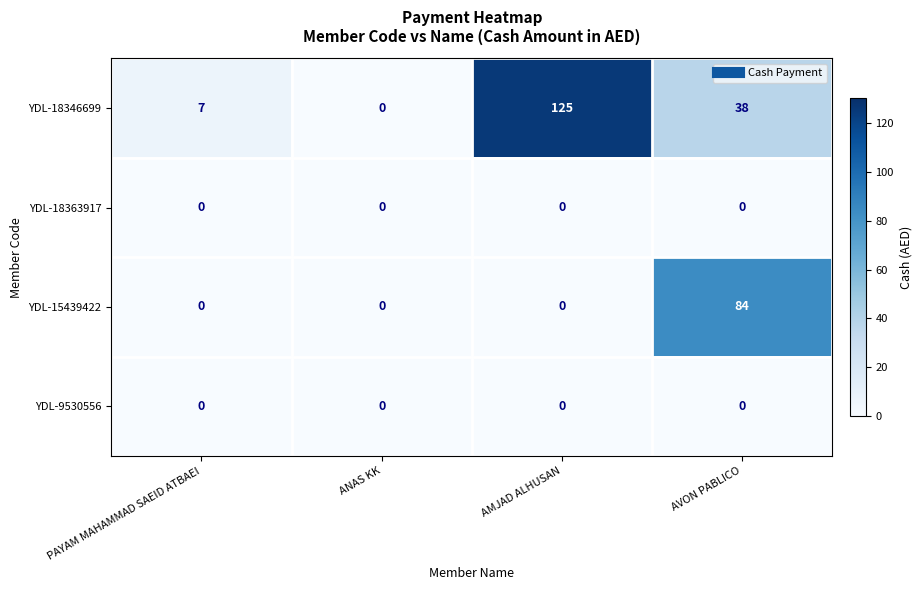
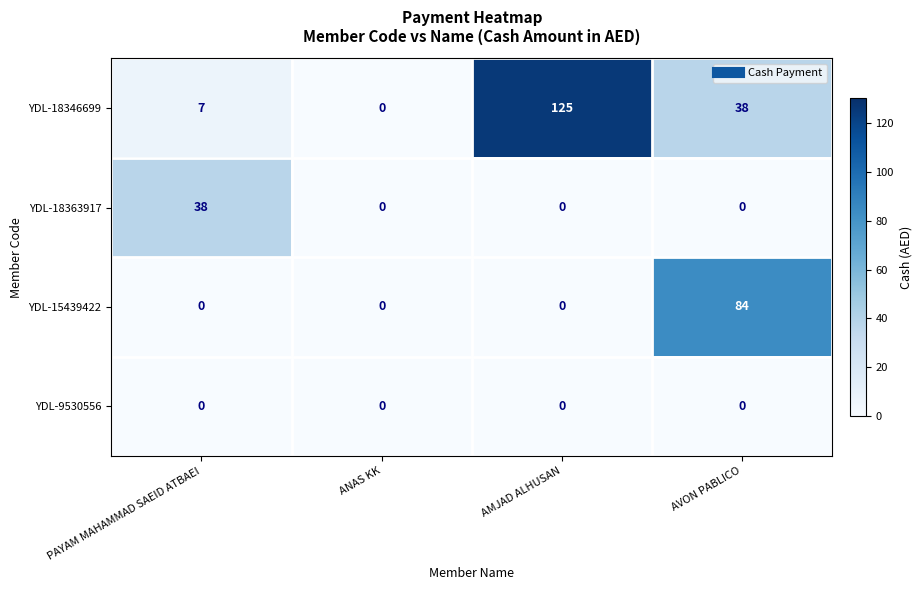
YDL-18363917, PAYAM MAHAMMAD SAEID ATBAEI: 0 -> 38
